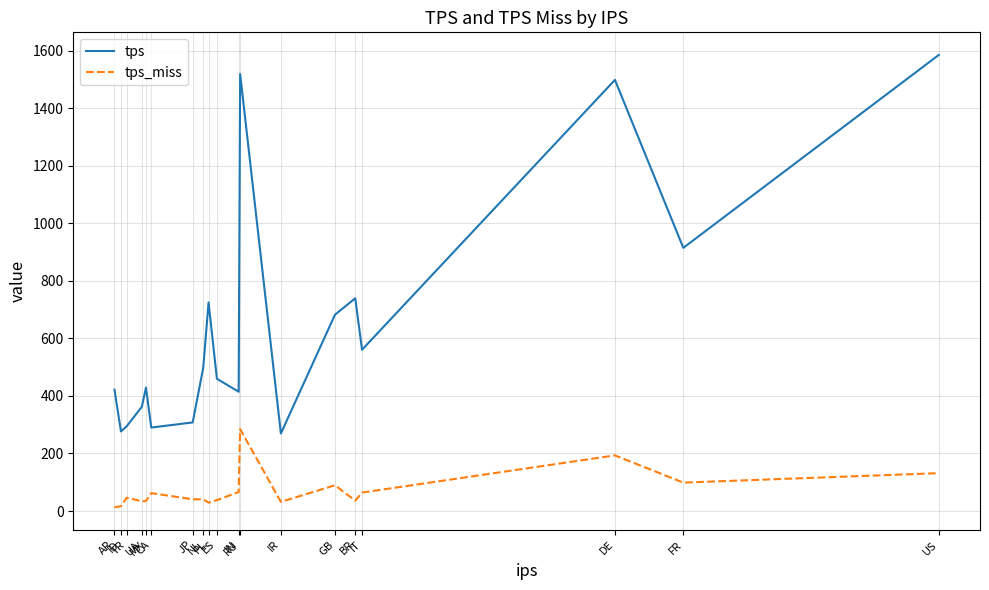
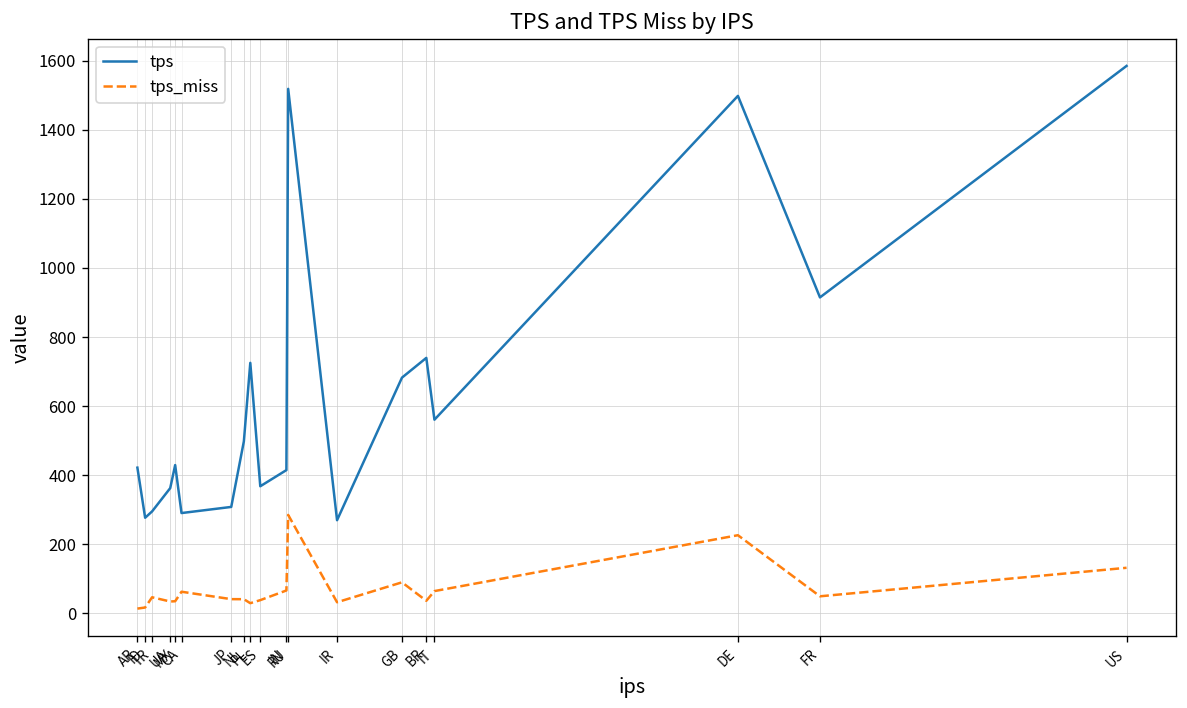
tps, ES: 460 -> 370
tps_miss, DE: 190 -> 230
tps_miss, FR: 100 -> 50
